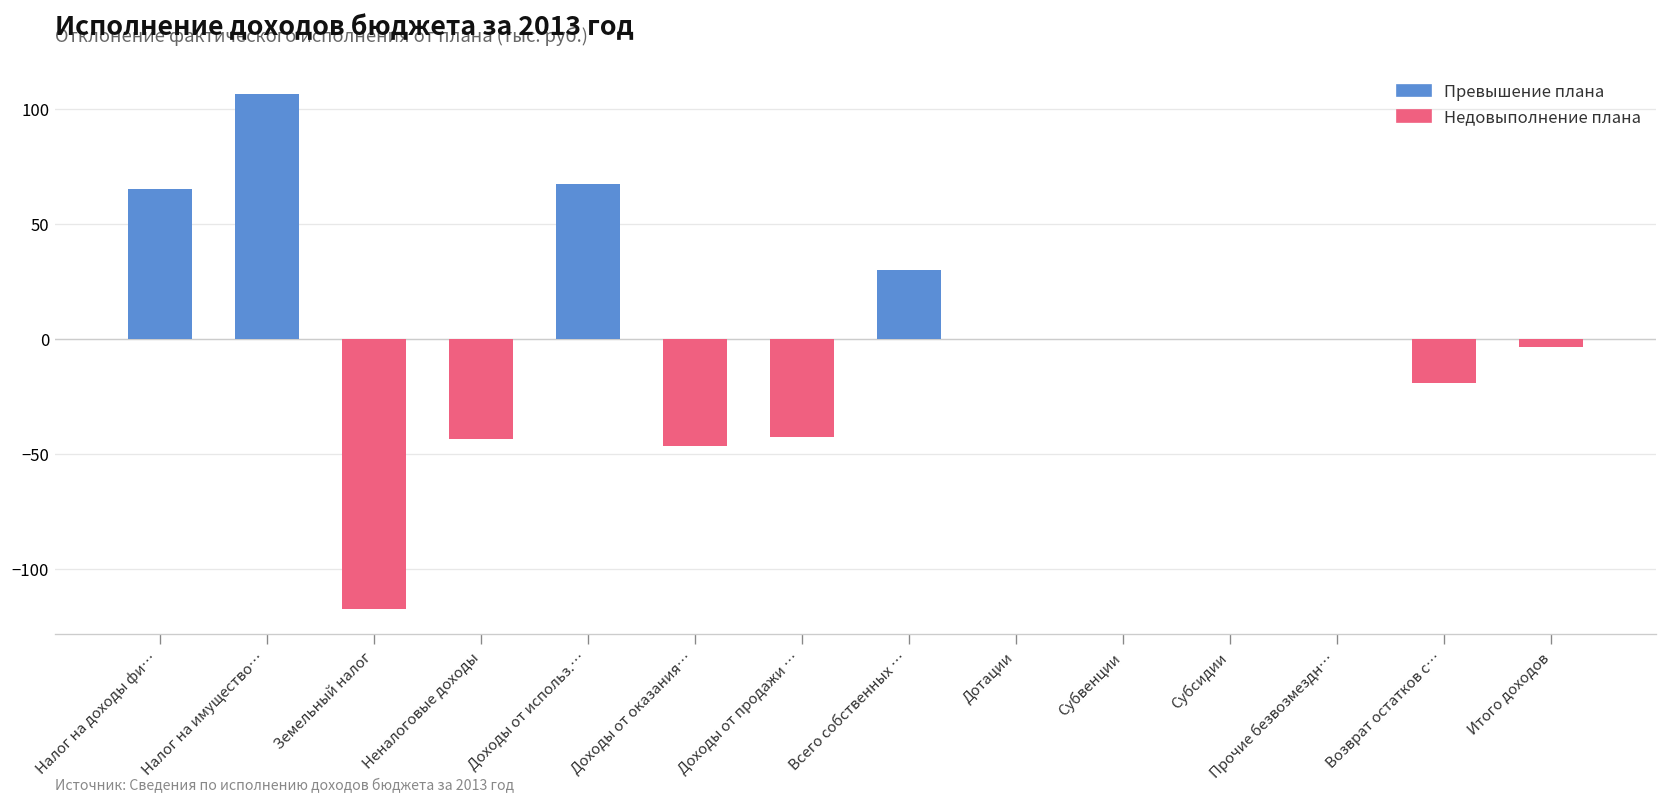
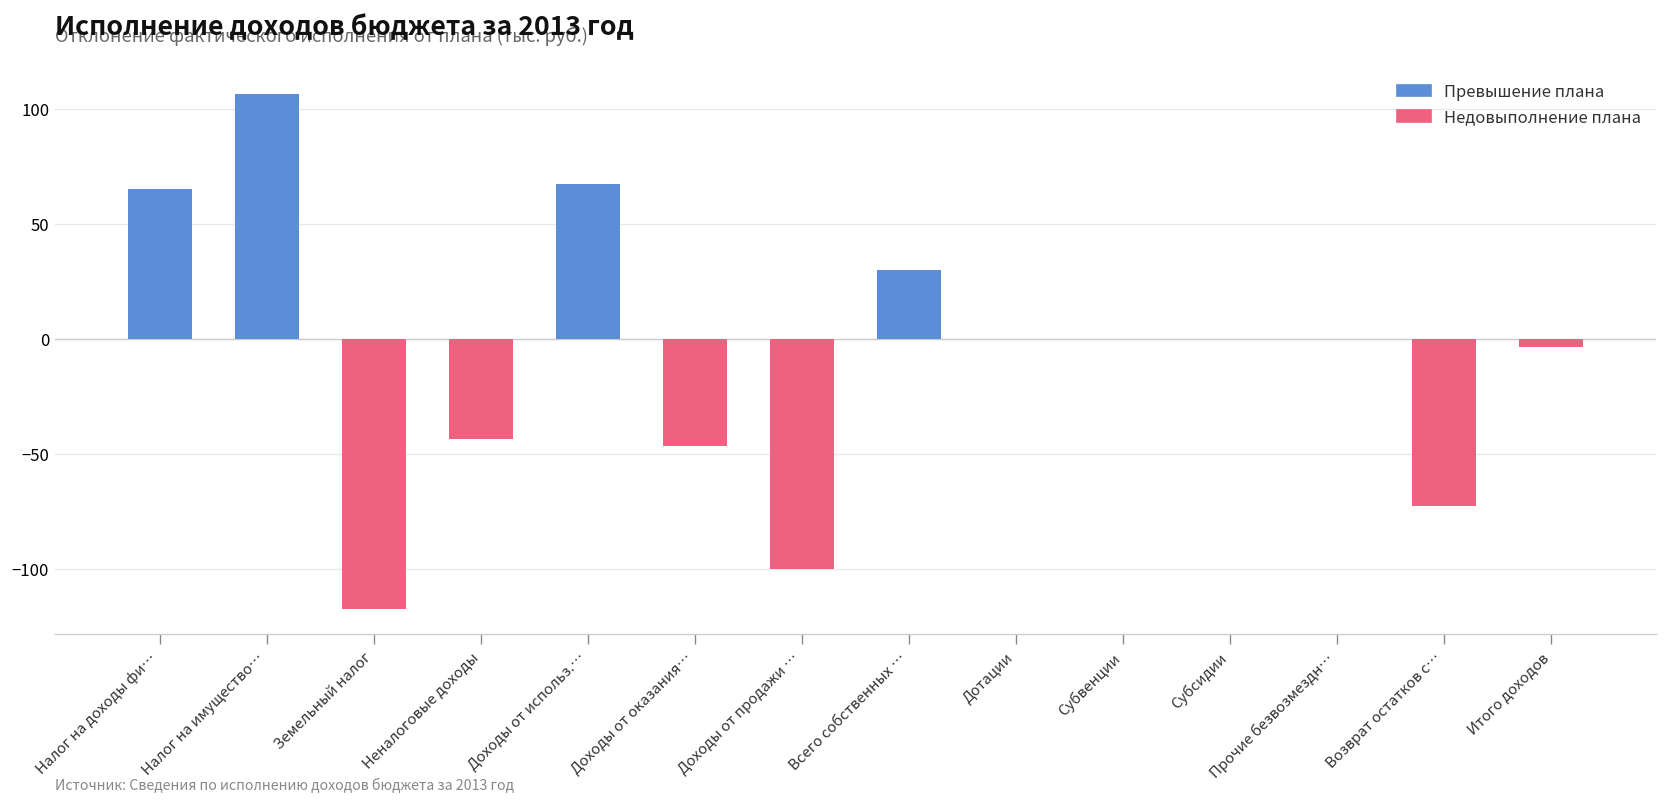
Доходы от продажи …: -43 -> -100
Возврат остатков с…: -19 -> -73
